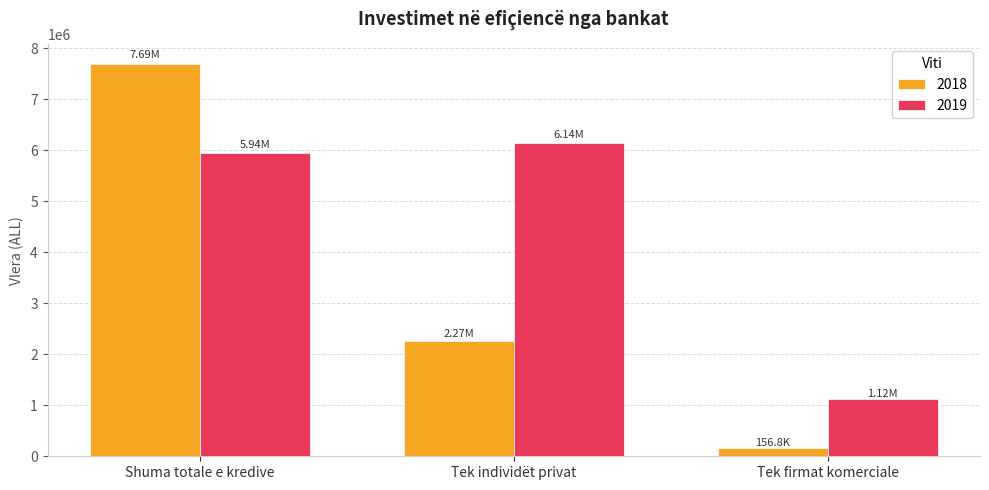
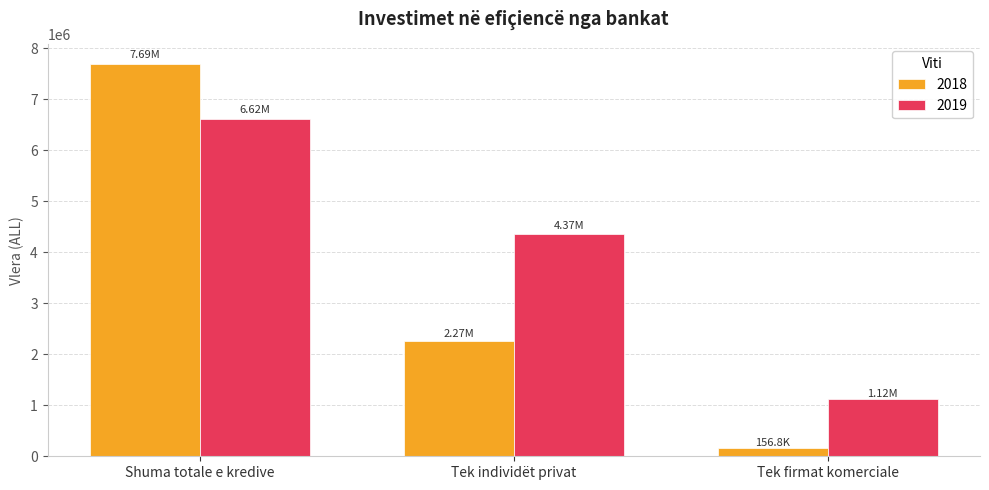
2019, Shuma totale e kredive: 5.94M -> 6.62M
2019, Tek individët privat: 6.14M -> 4.37M
